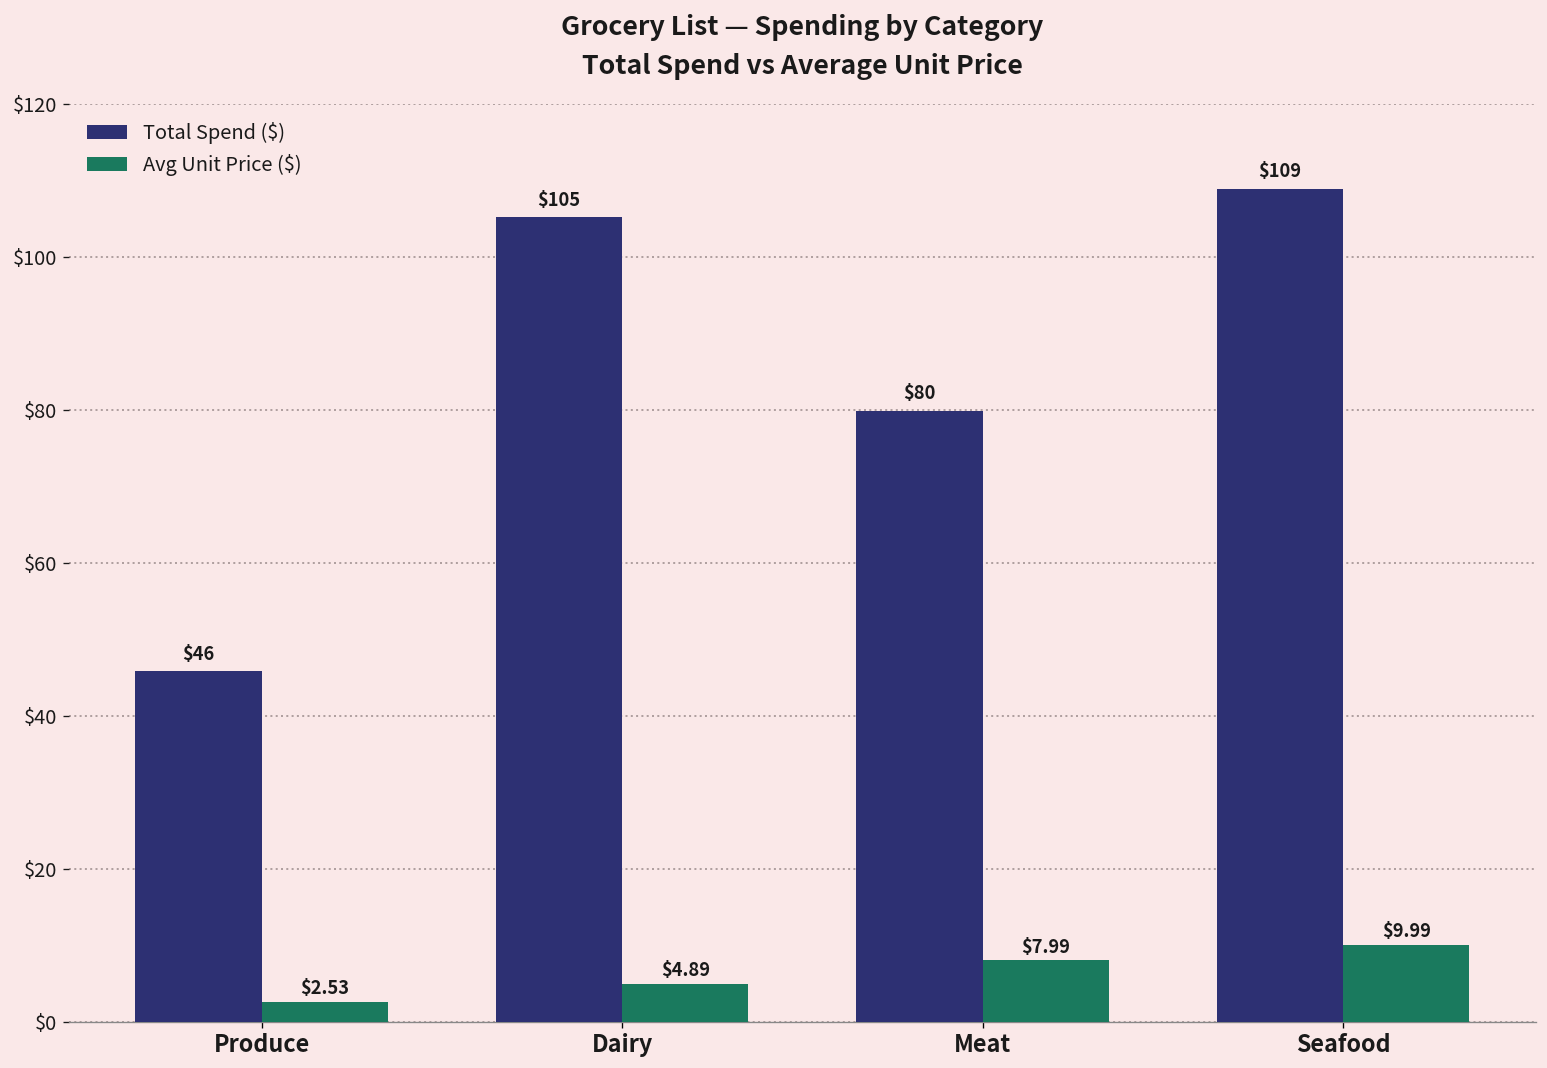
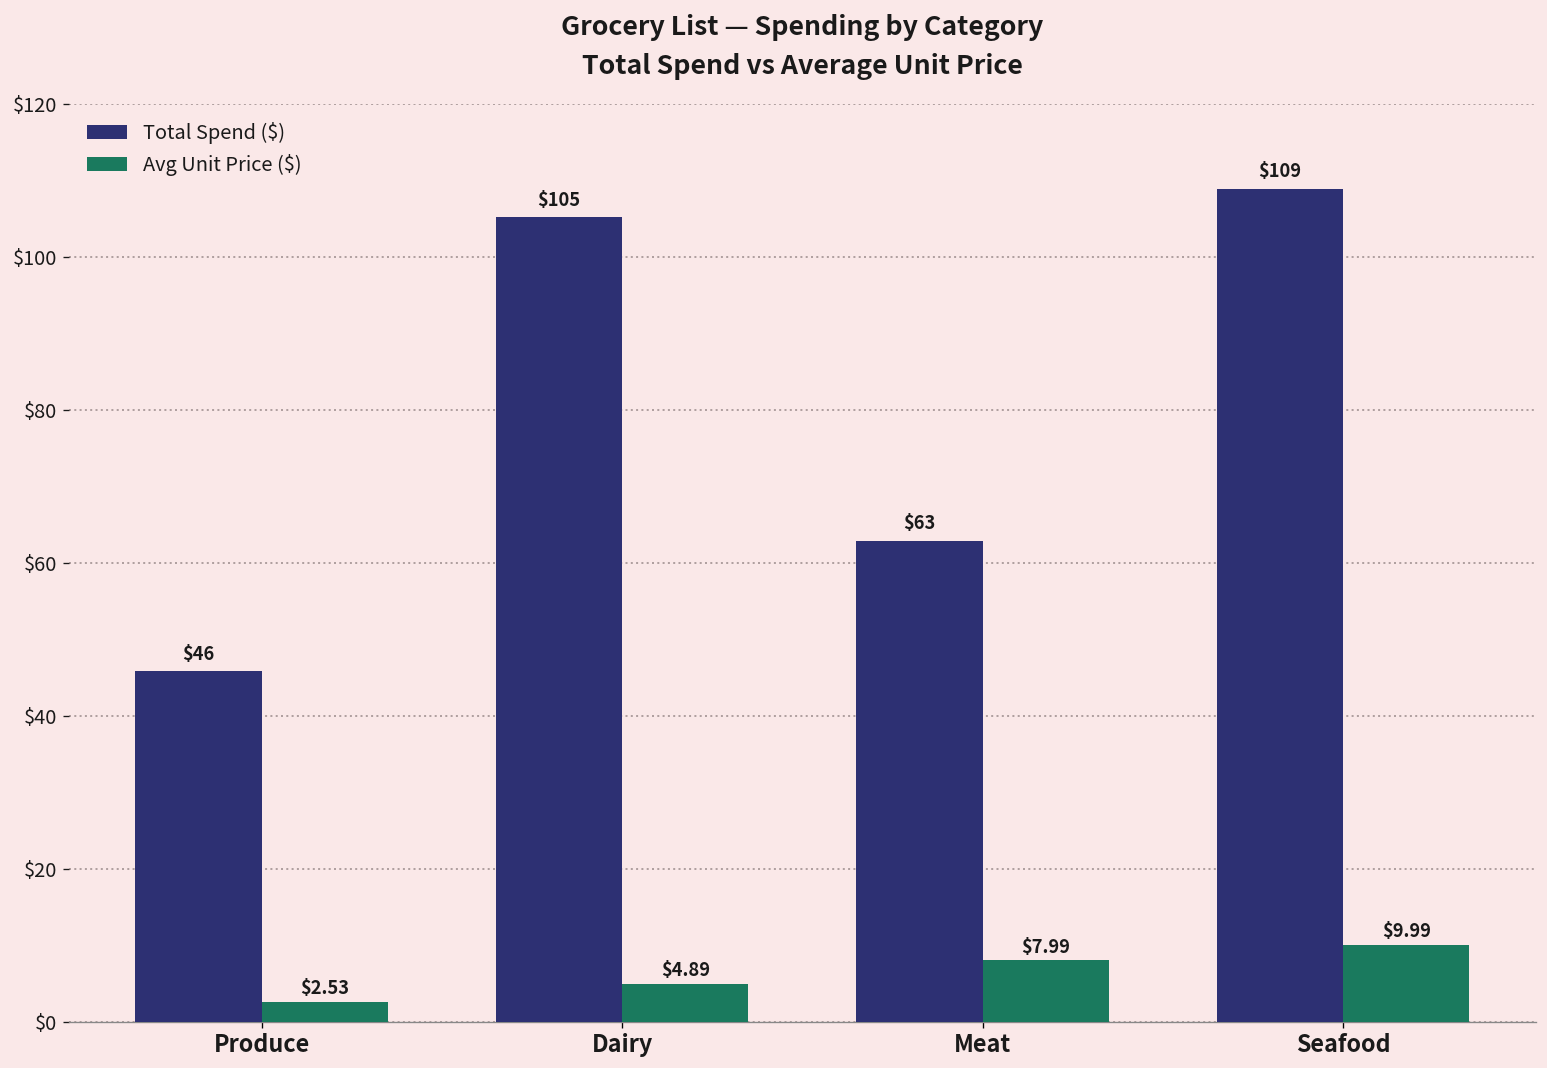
Total Spend ($), Meat: $80 -> $63
